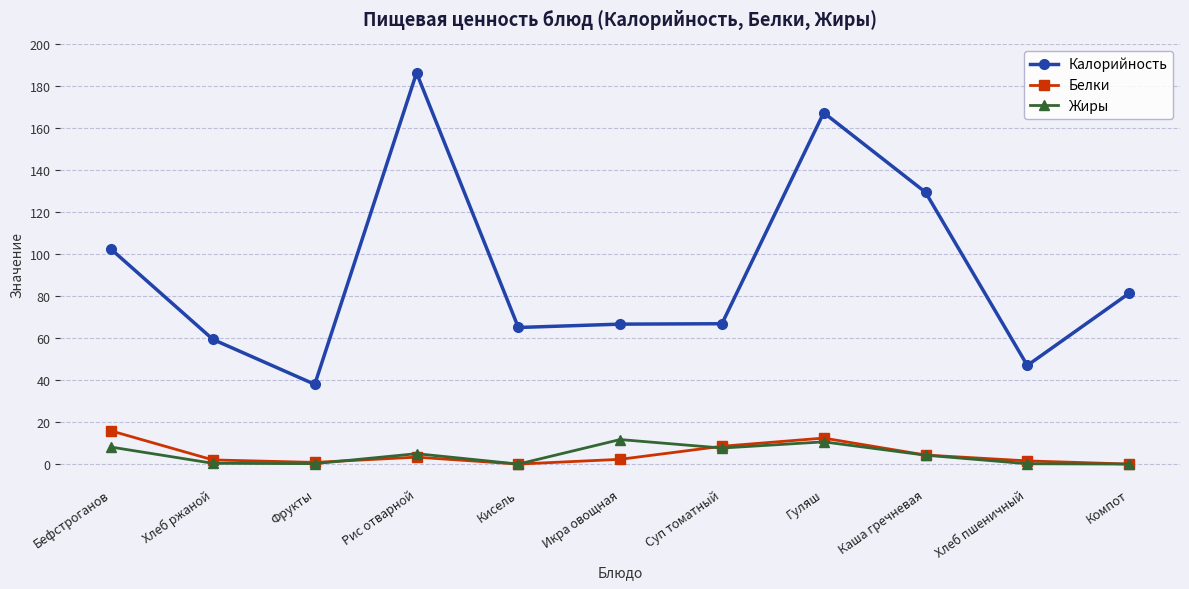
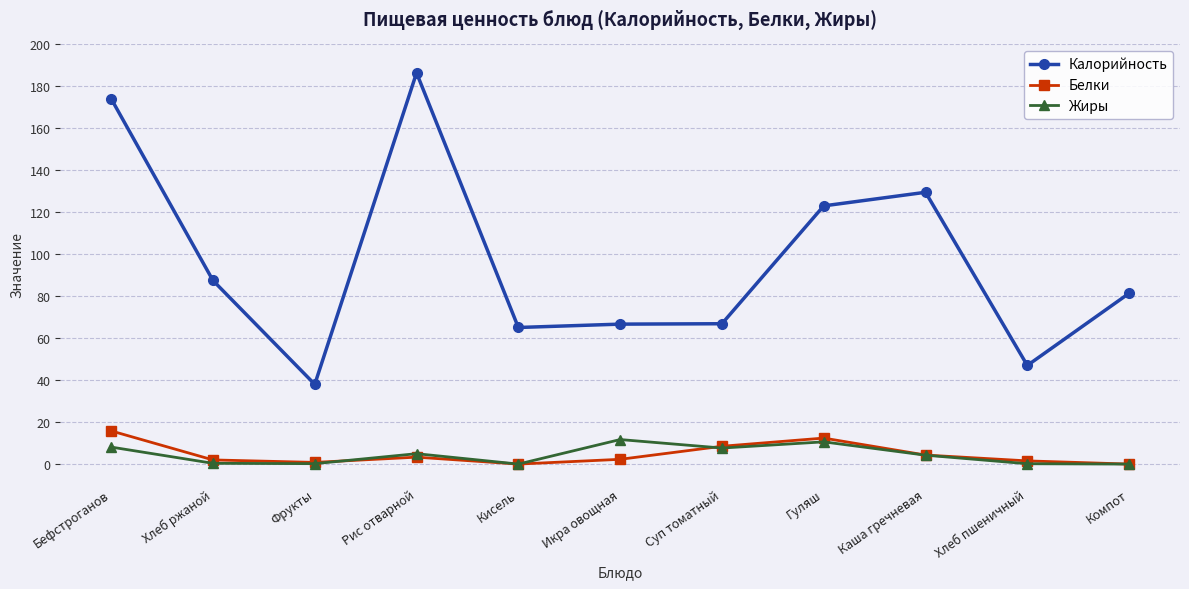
Калорийность, Бефстроганов: 102 -> 174
Калорийность, Хлеб ржаной: 59 -> 88
Калорийность, Гуляш: 167 -> 123
